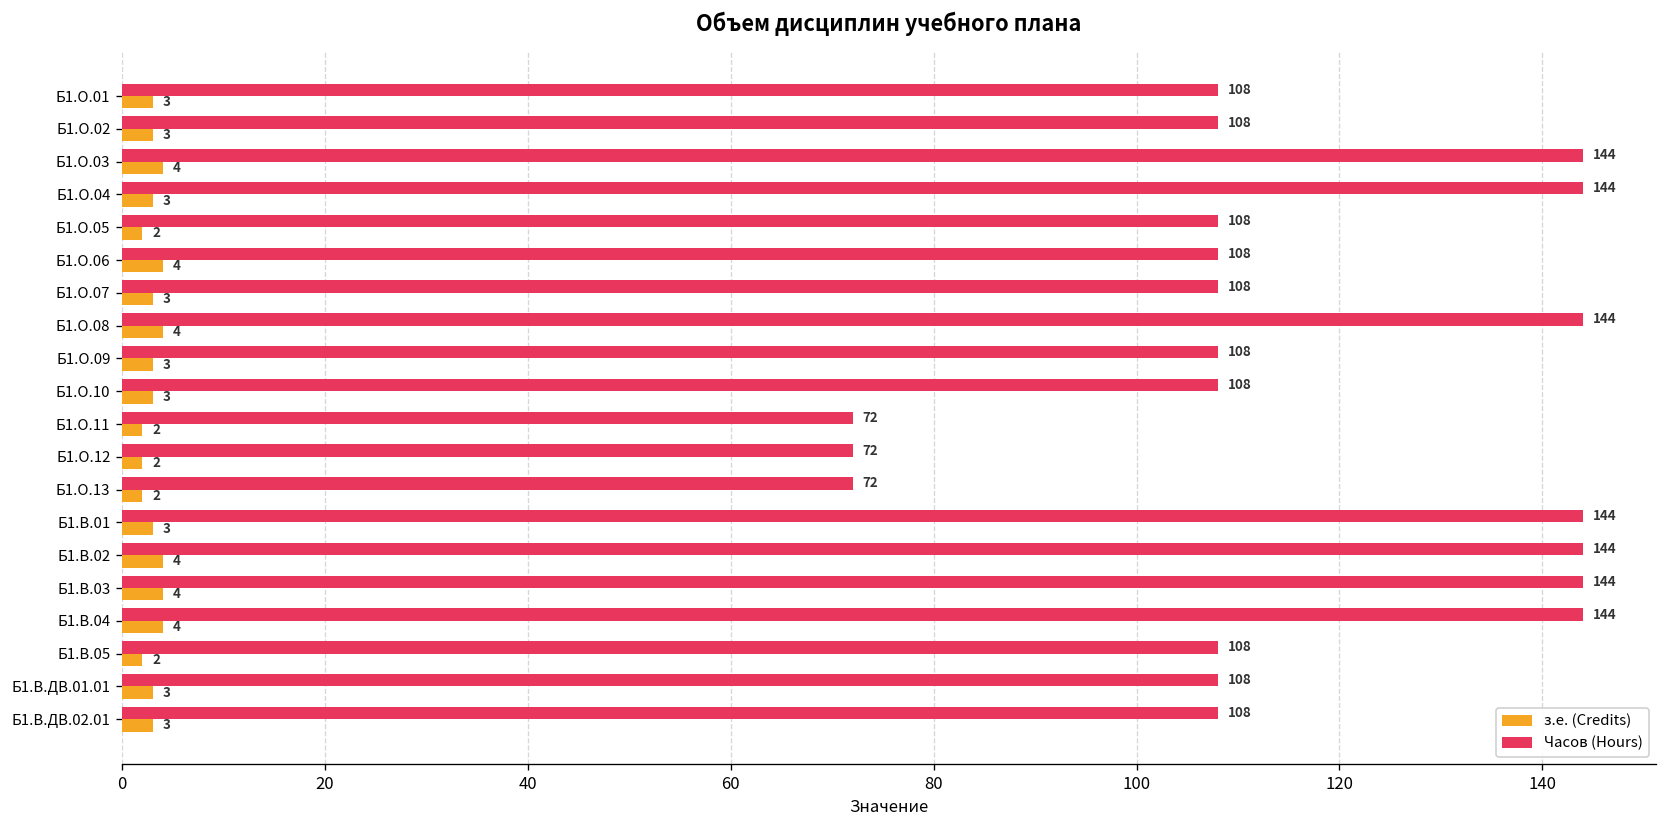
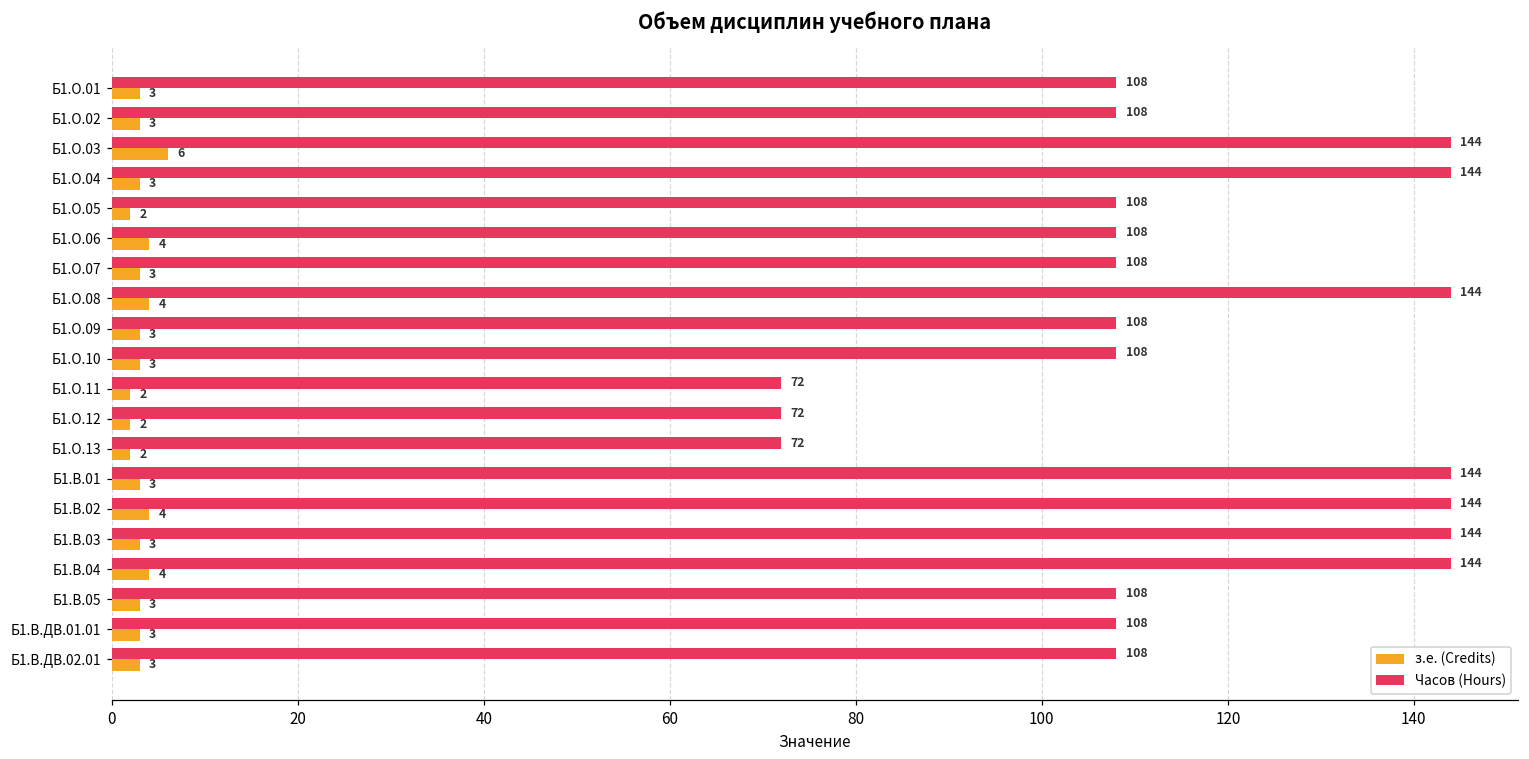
з.е. (Credits), Б1.О.03: 4 -> 6
з.е. (Credits), Б1.В.03: 4 -> 3
з.е. (Credits), Б1.В.05: 2 -> 3
